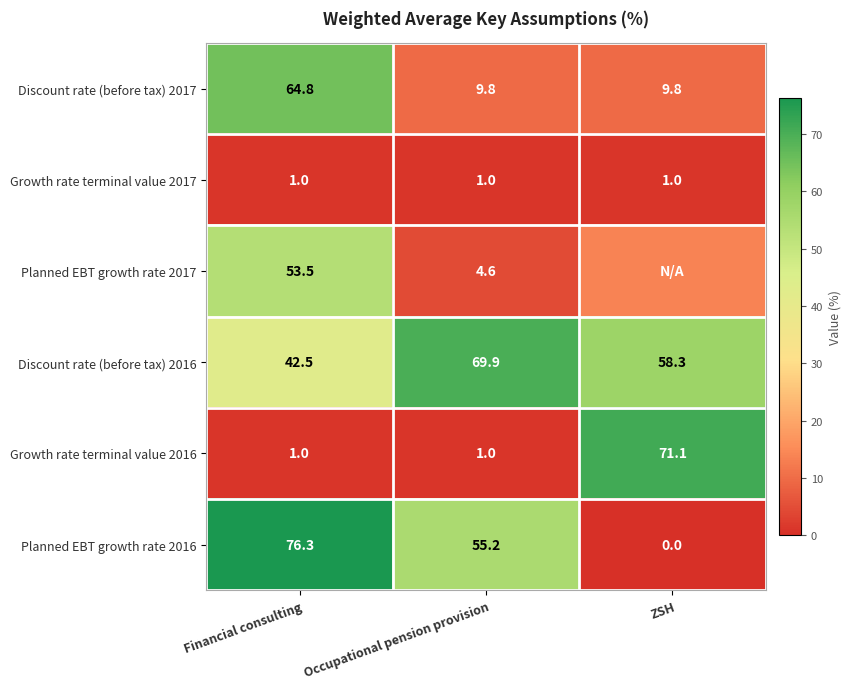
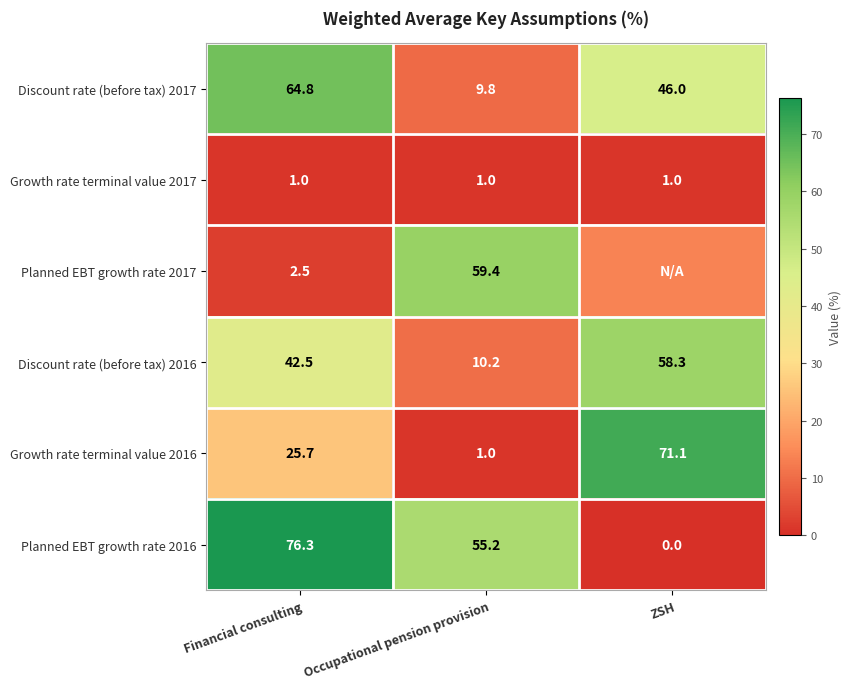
Discount rate (before tax) 2017, ZSH: 9.8 -> 46.0
Planned EBT growth rate 2017, Financial consulting: 53.5 -> 2.5
Planned EBT growth rate 2017, Occupational pension provision: 4.6 -> 59.4
Discount rate (before tax) 2016, Occupational pension provision: 69.9 -> 10.2
Growth rate terminal value 2016, Financial consulting: 1.0 -> 25.7
